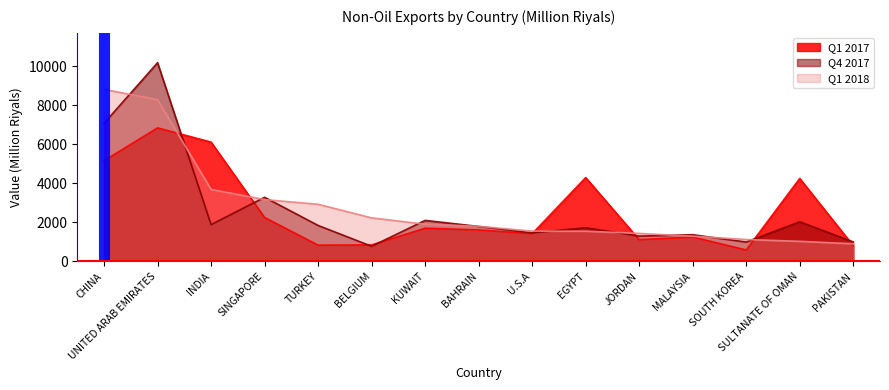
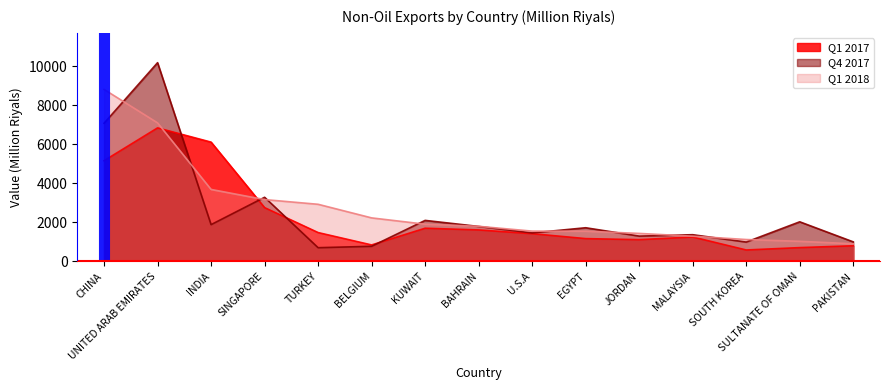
Q1 2018, UNITED ARAB EMIRATES: 8300 -> 7100
Q1 2017, SINGAPORE: 2300 -> 2800
Q1 2017, TURKEY: 800 -> 1500
Q4 2017, TURKEY: 1800 -> 700
Q1 2017, EGYPT: 4300 -> 1200
Q1 2017, SULTANATE OF OMAN: 4300 -> 700
